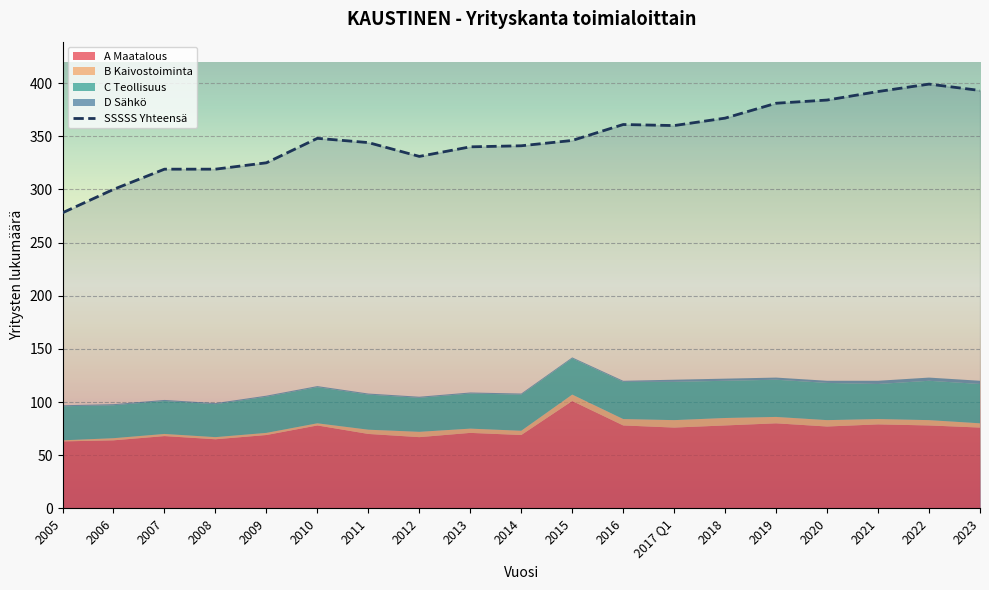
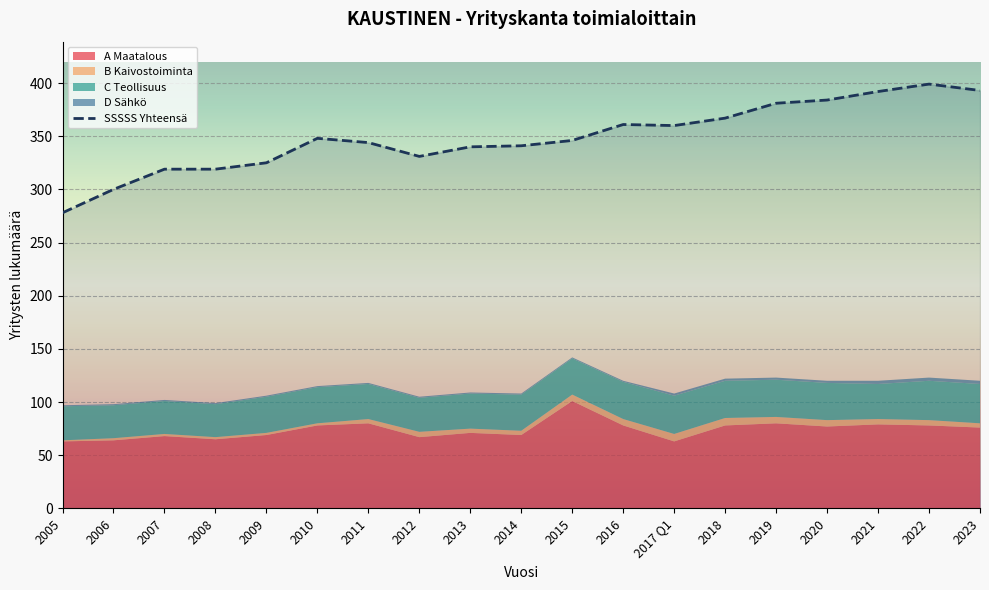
A Maatalous, 2011: 70 -> 80
A Maatalous, 2017 Q1: 76 -> 63
